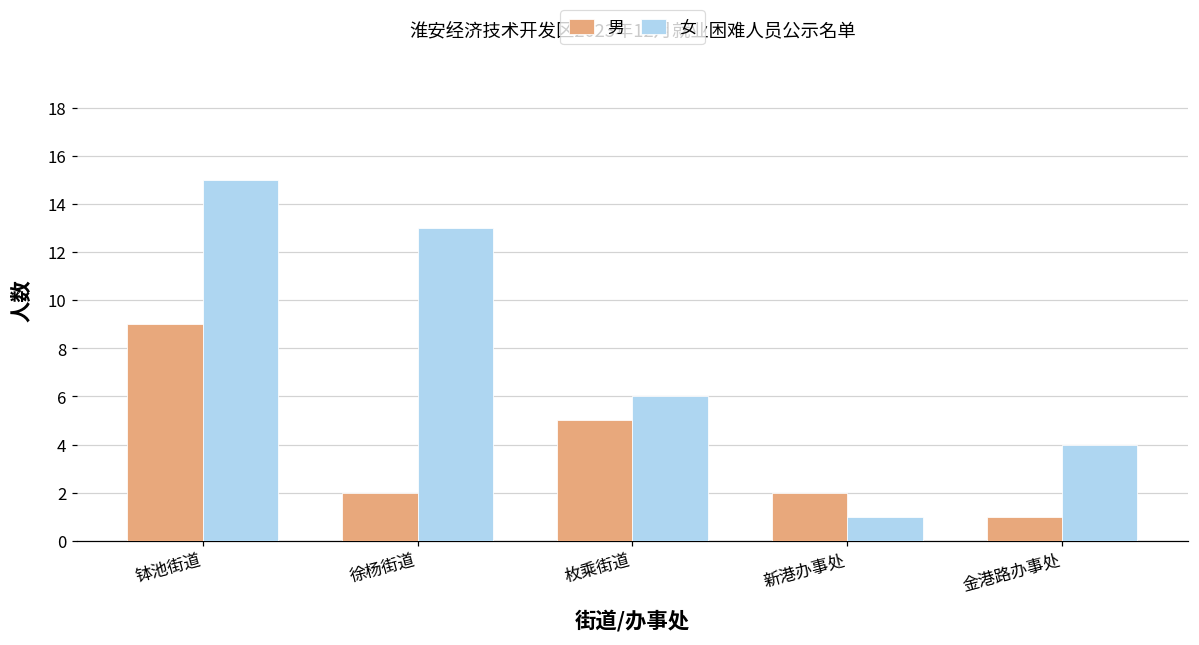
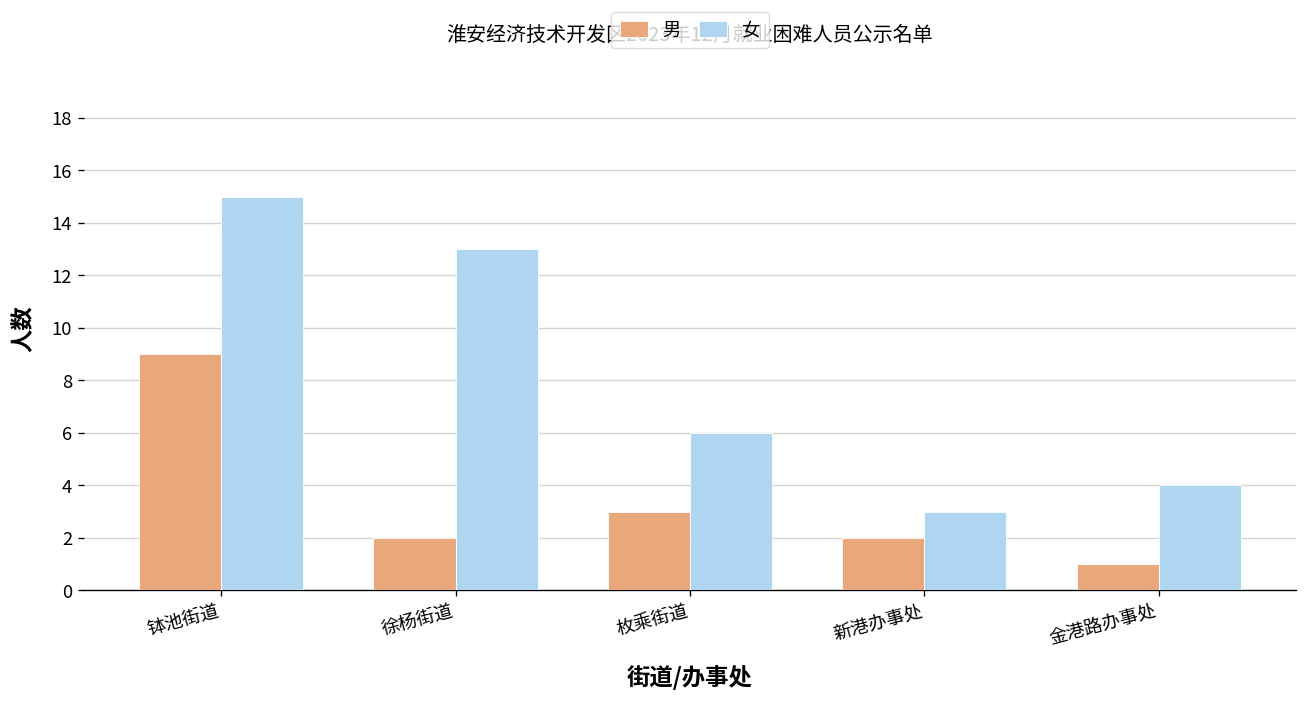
男, 枚乘街道: 5 -> 3
女, 新港办事处: 1 -> 3
